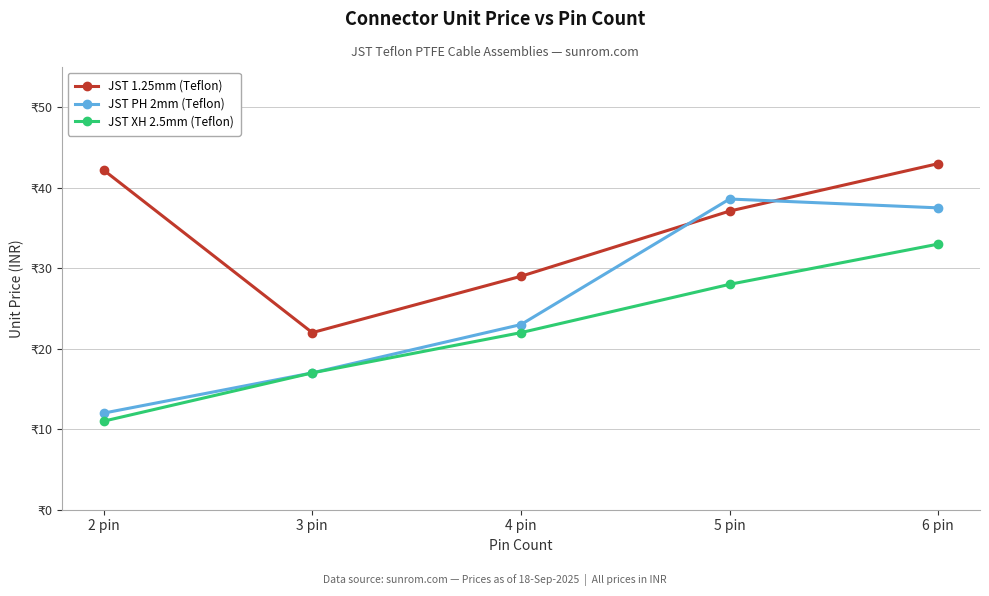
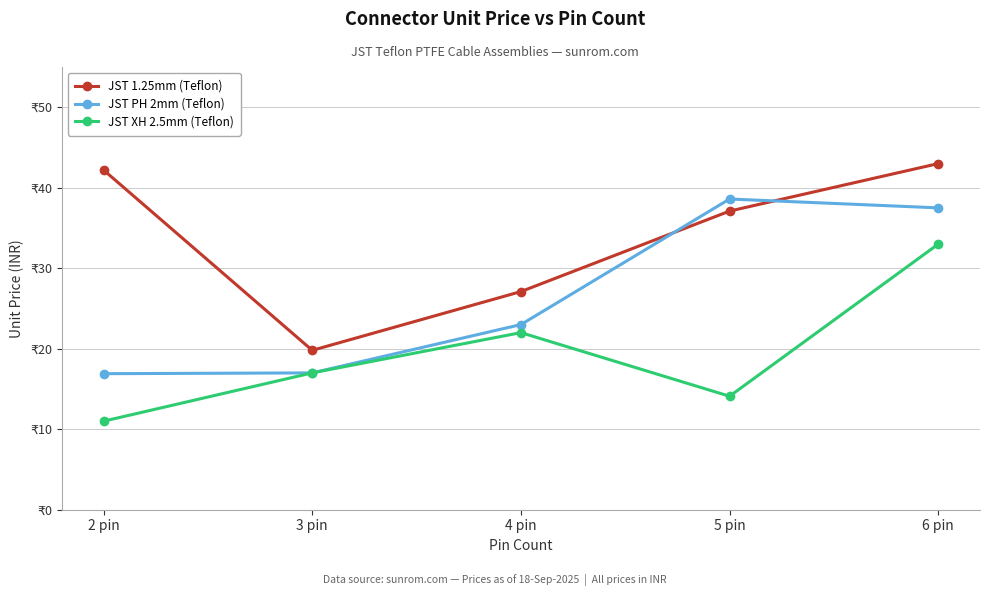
JST PH 2mm (Teflon), 2 pin: ₹12 -> ₹17
JST 1.25mm (Teflon), 3 pin: ₹22 -> ₹20
JST 1.25mm (Teflon), 4 pin: ₹29 -> ₹27
JST XH 2.5mm (Teflon), 5 pin: ₹28 -> ₹14
